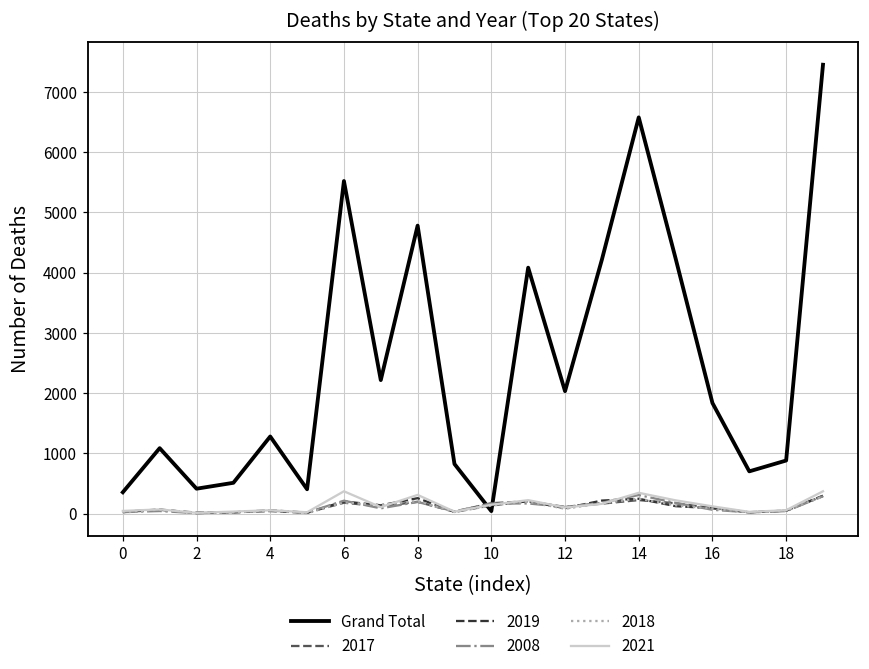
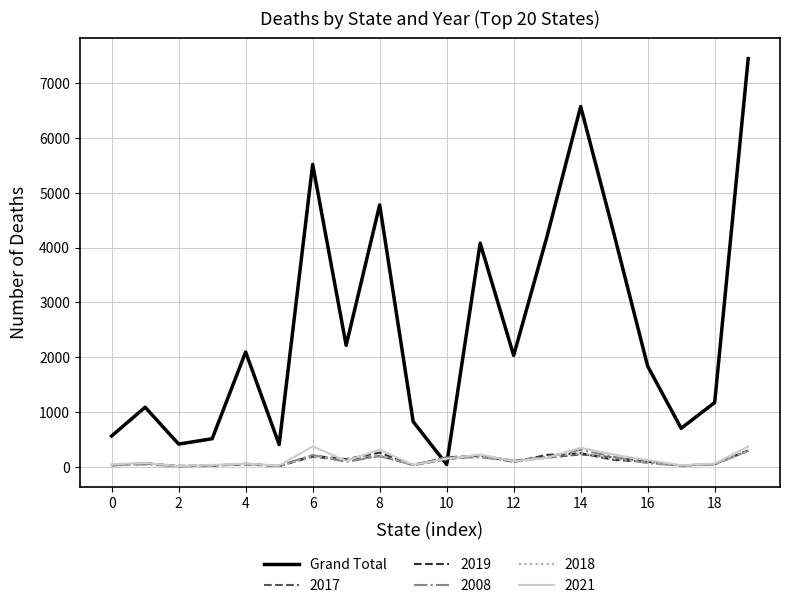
Grand Total, 0: 400 -> 600
Grand Total, 4: 1300 -> 2100
Grand Total, 18: 900 -> 1200
